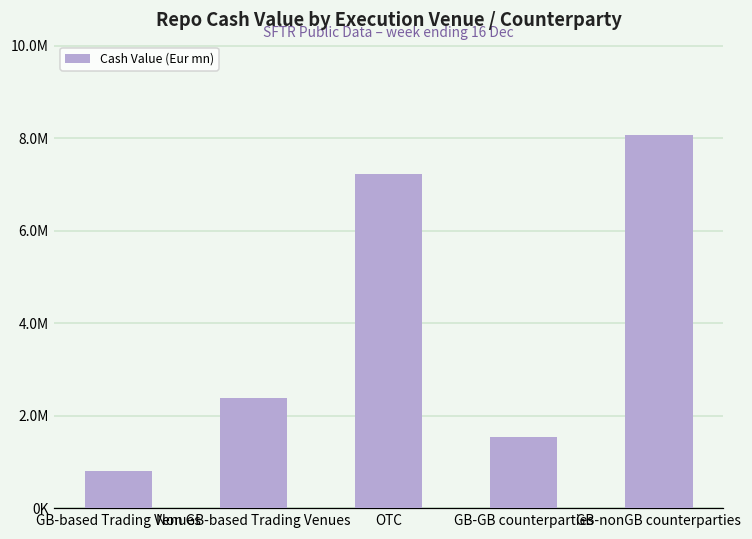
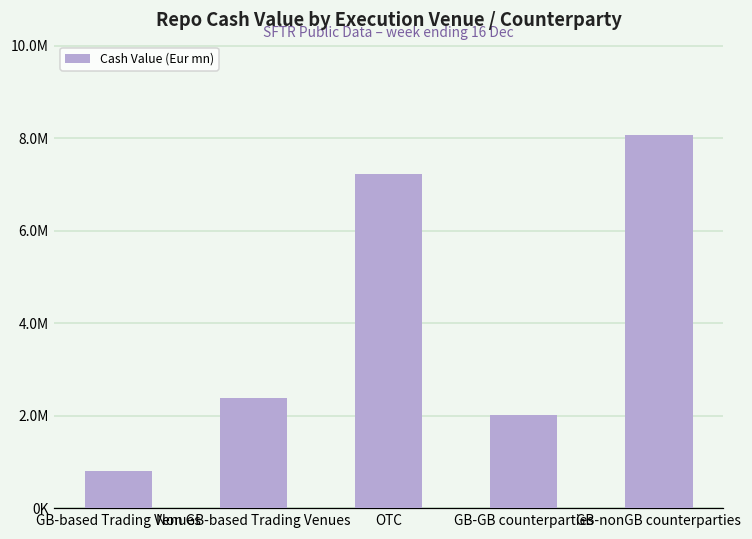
GB-GB counterparties: 1500000 -> 2000000
